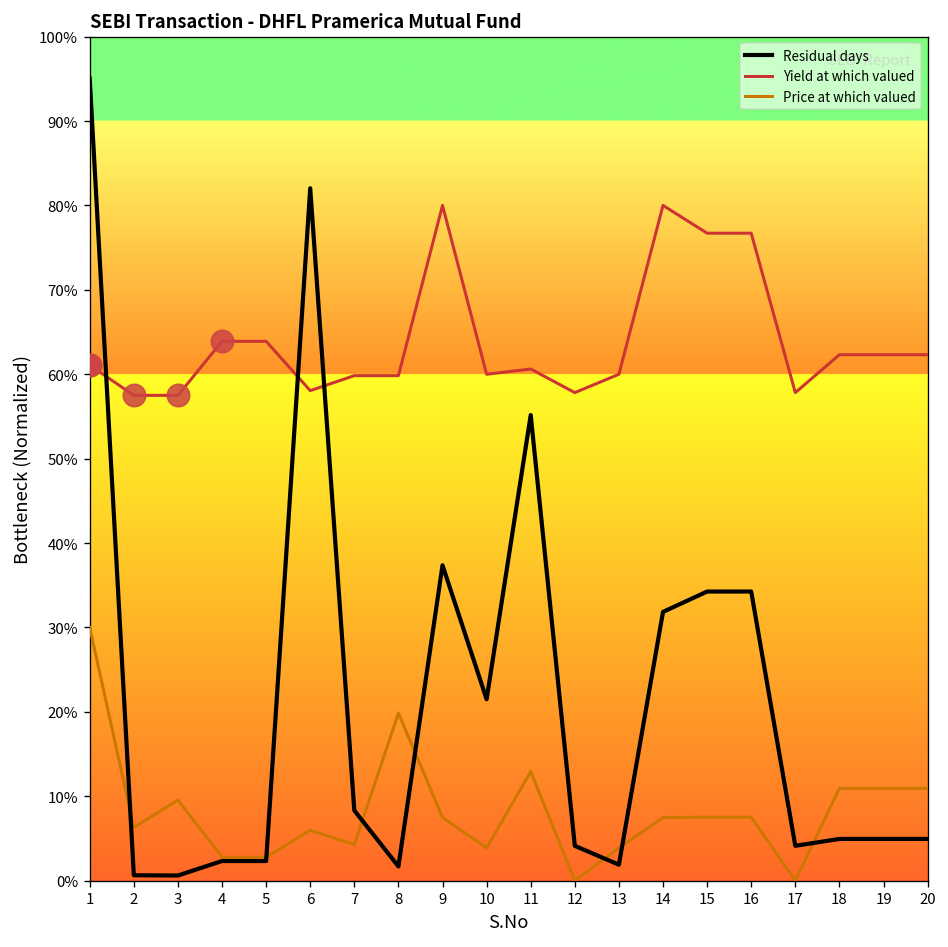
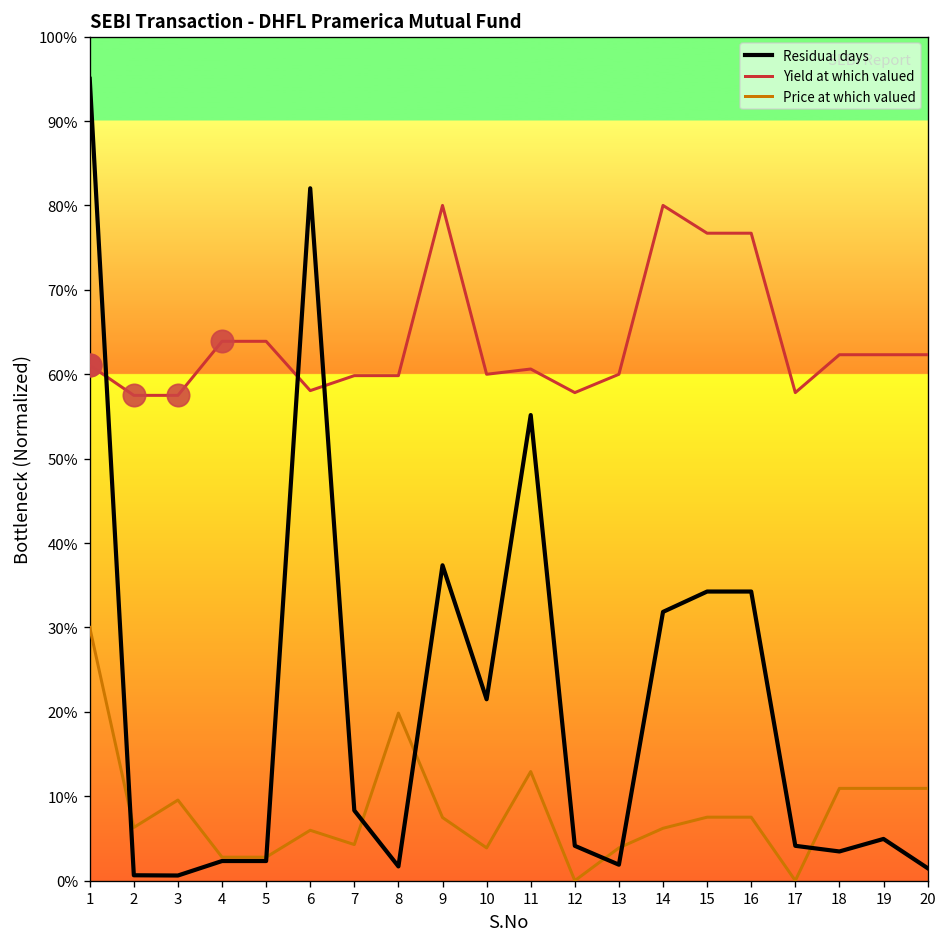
Price at which valued, 14: 7% -> 6%
Residual days, 18: 5% -> 3%
Residual days, 20: 5% -> 1%
